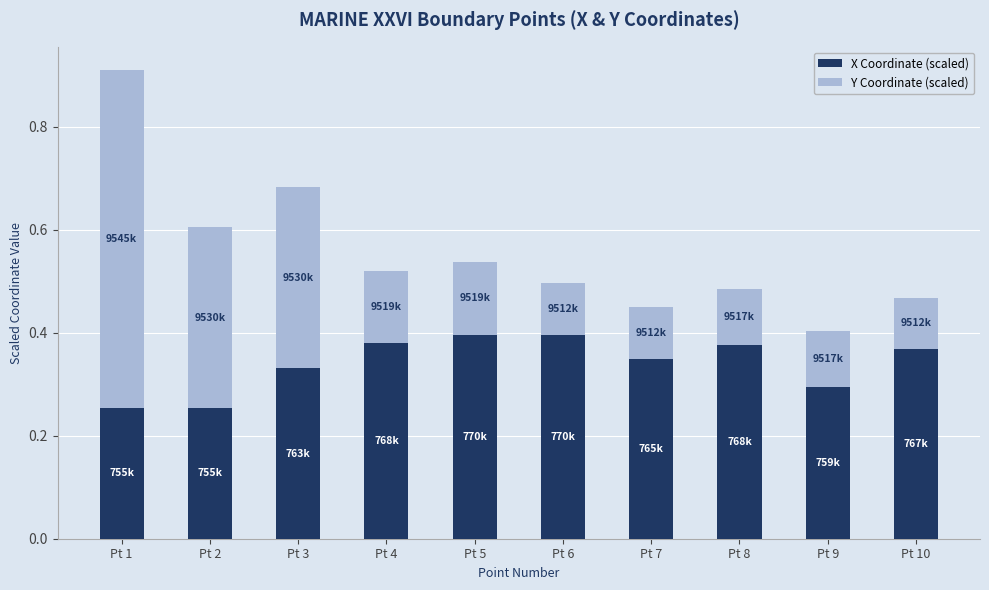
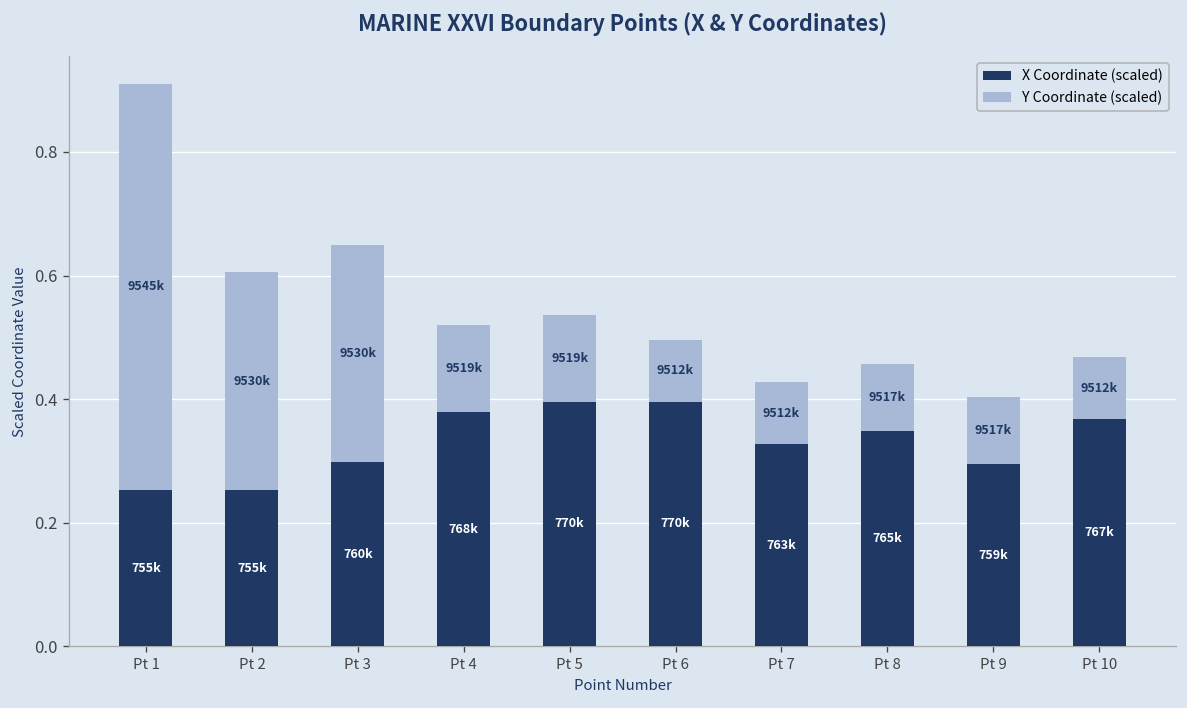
X Coordinate (scaled), Pt 3: 763k -> 760k
X Coordinate (scaled), Pt 7: 765k -> 763k
X Coordinate (scaled), Pt 8: 768k -> 765k
